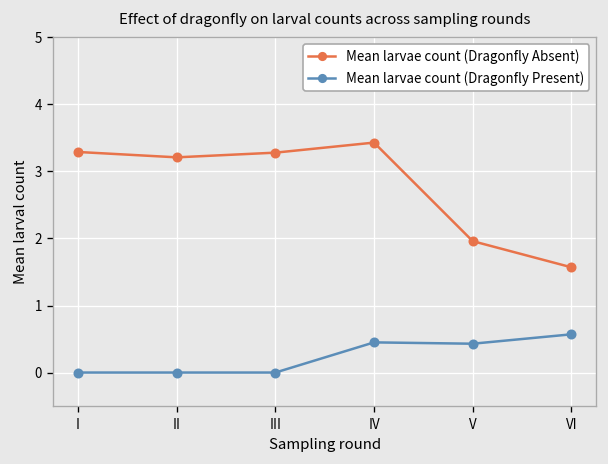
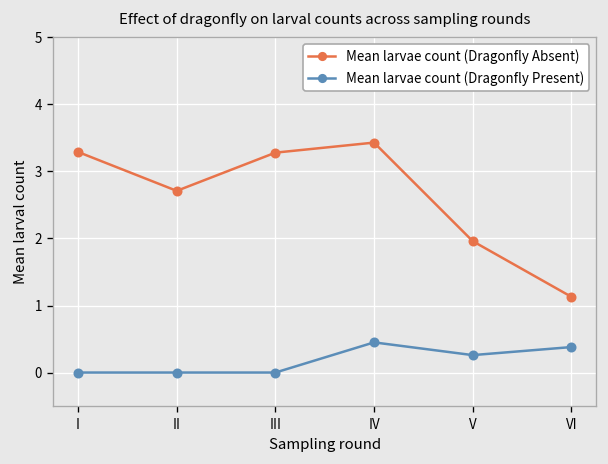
Mean larvae count (Dragonfly Absent), II: 3.2 -> 2.7
Mean larvae count (Dragonfly Present), V: 0.4 -> 0.3
Mean larvae count (Dragonfly Absent), VI: 1.6 -> 1.1
Mean larvae count (Dragonfly Present), VI: 0.6 -> 0.4
